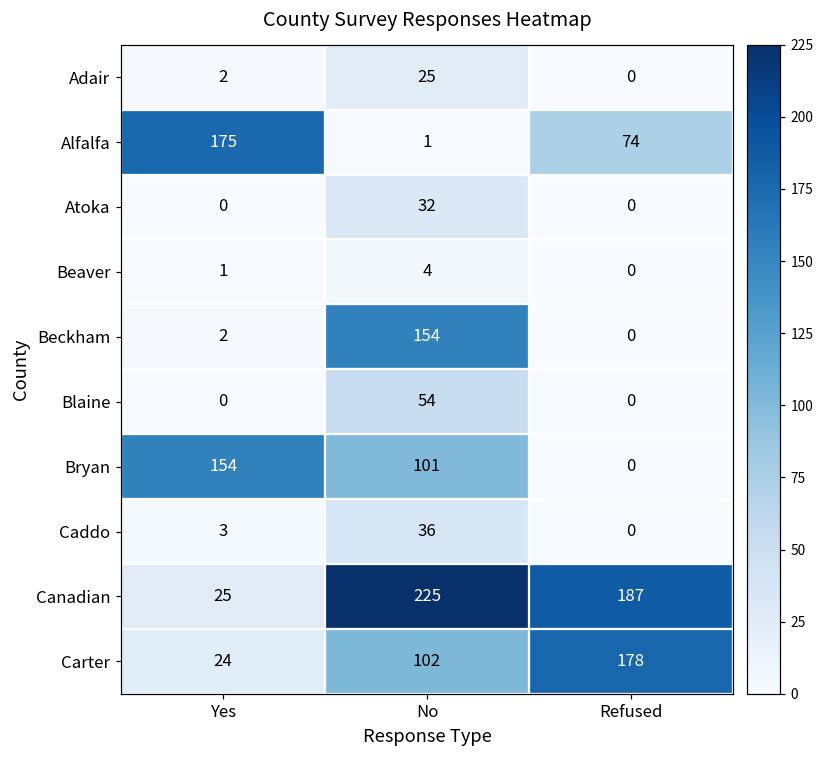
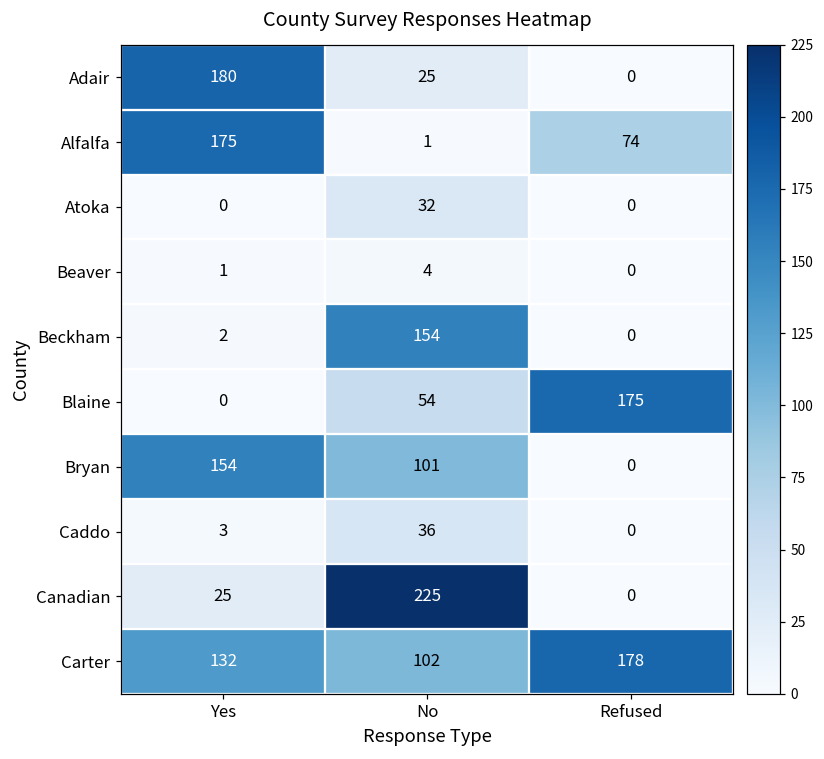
Adair, Yes: 2 -> 180
Blaine, Refused: 0 -> 175
Canadian, Refused: 187 -> 0
Carter, Yes: 24 -> 132
